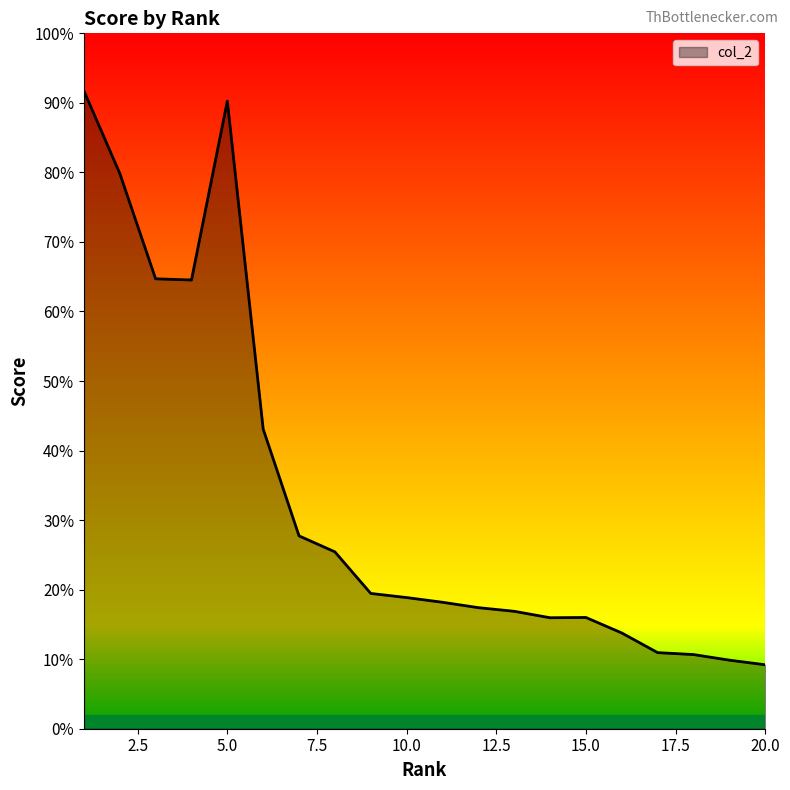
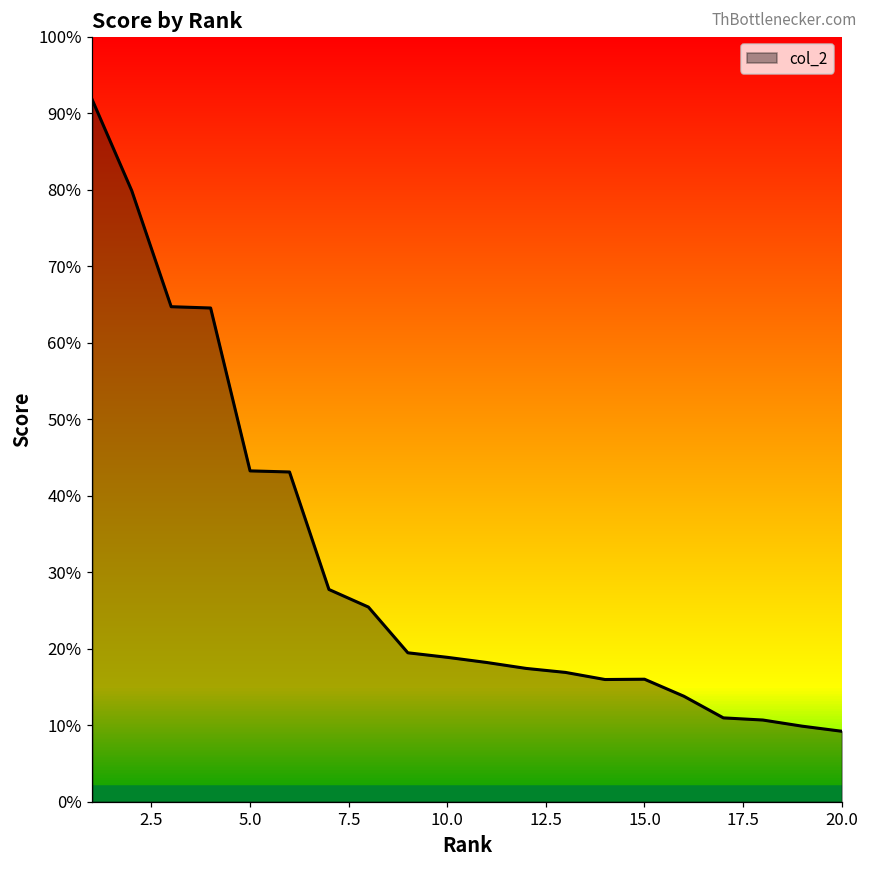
5.0: 90% -> 43%
